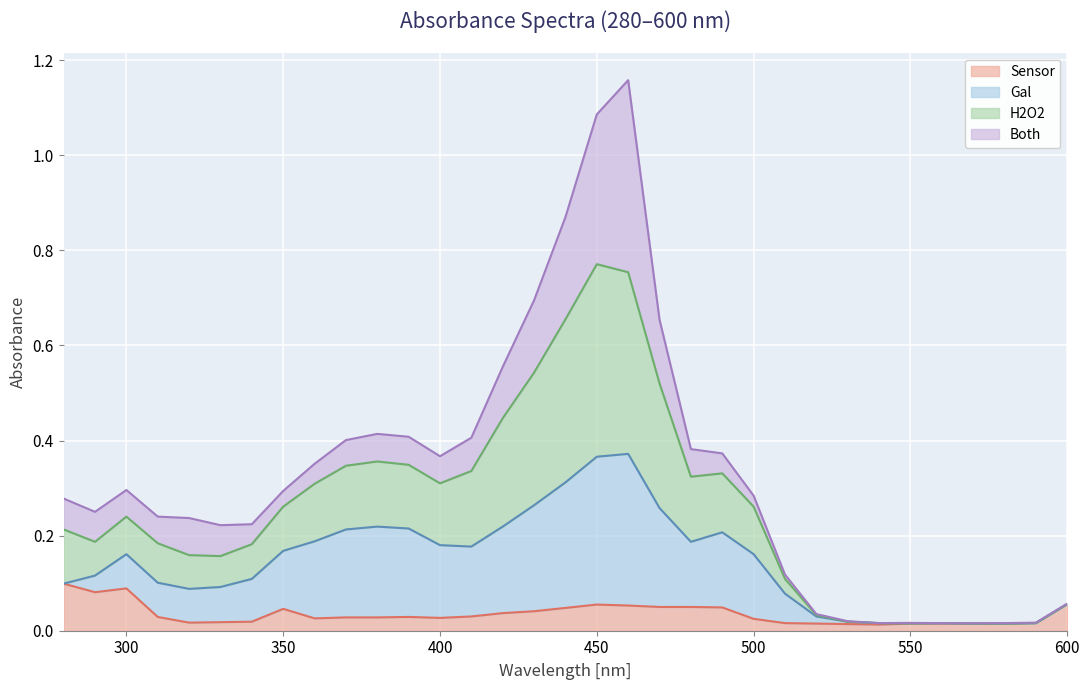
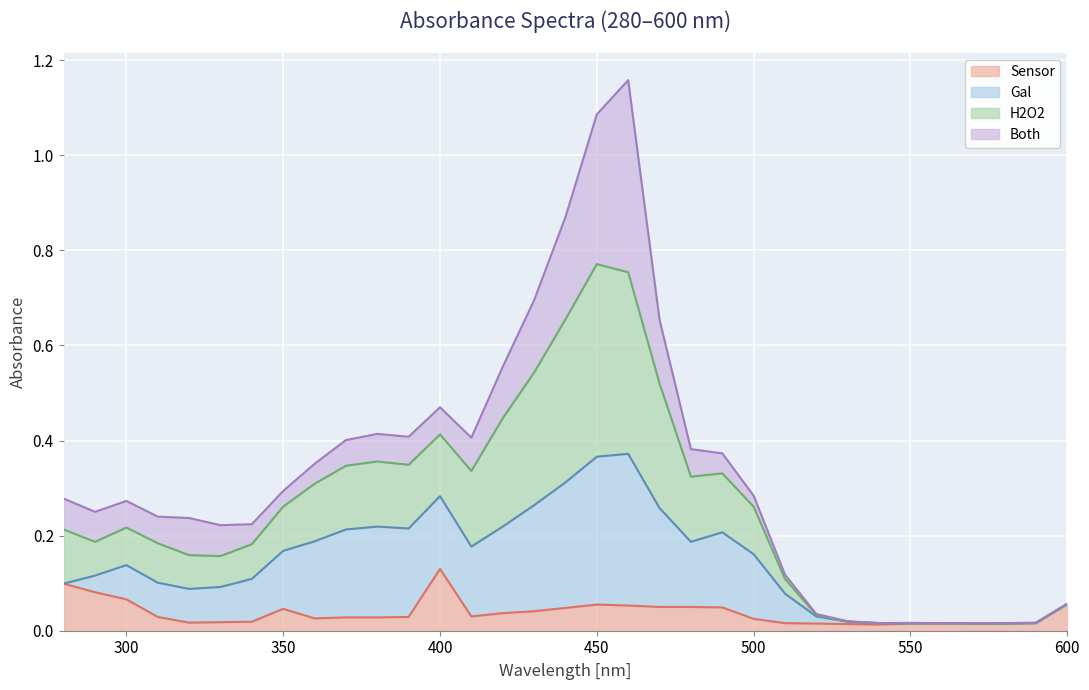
Sensor, 300: 0.09 -> 0.07
Sensor, 400: 0.03 -> 0.13
